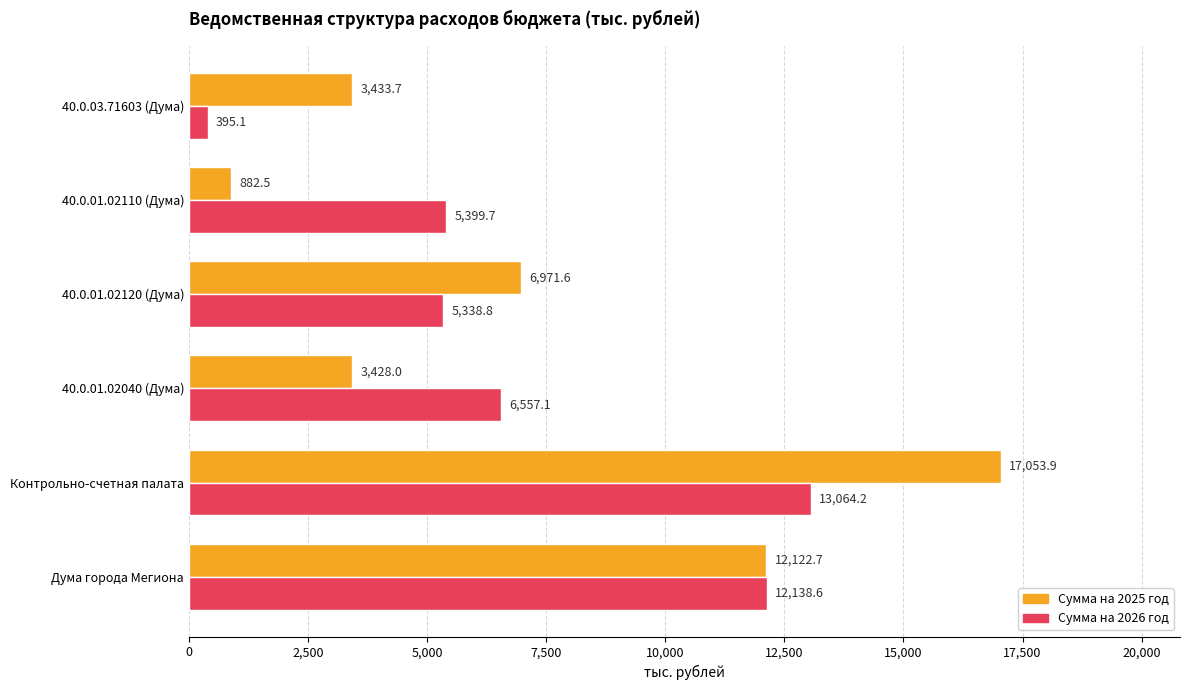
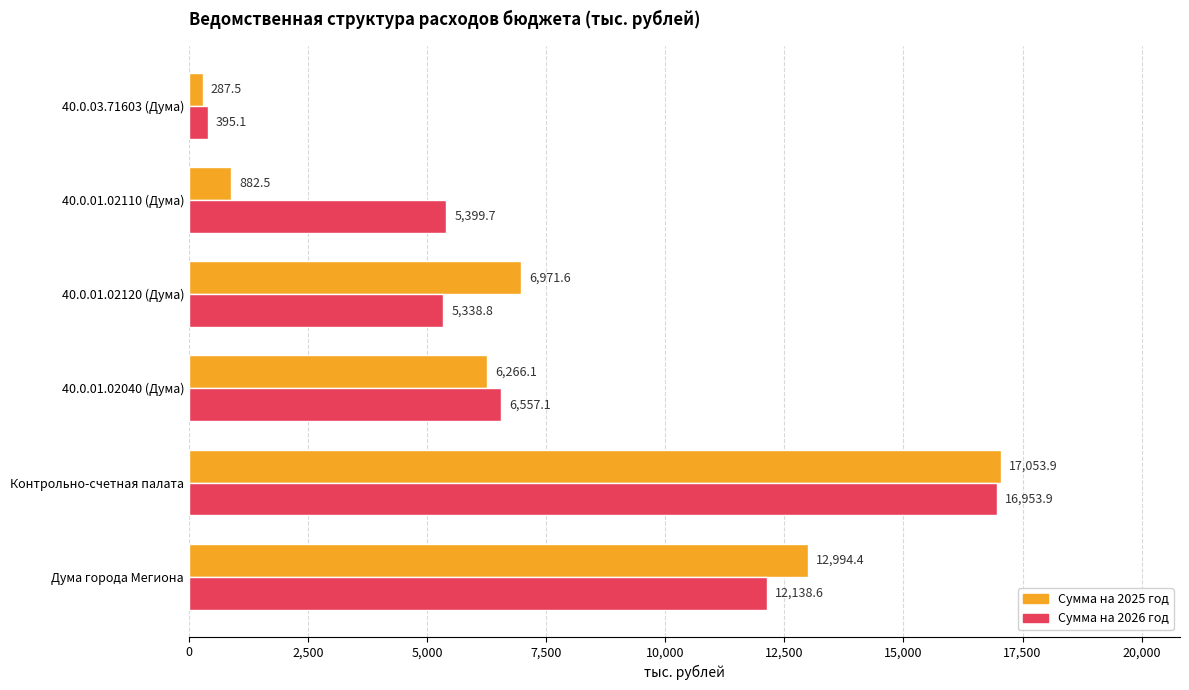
Сумма на 2025 год, 40.0.03.71603 (Дума): 3,433.7 -> 287.5
Сумма на 2025 год, 40.0.01.02040 (Дума): 3,428.0 -> 6,266.1
Сумма на 2026 год, Контрольно-счетная палата: 13,064.2 -> 16,953.9
Сумма на 2025 год, Дума города Мегиона: 12,122.7 -> 12,994.4
